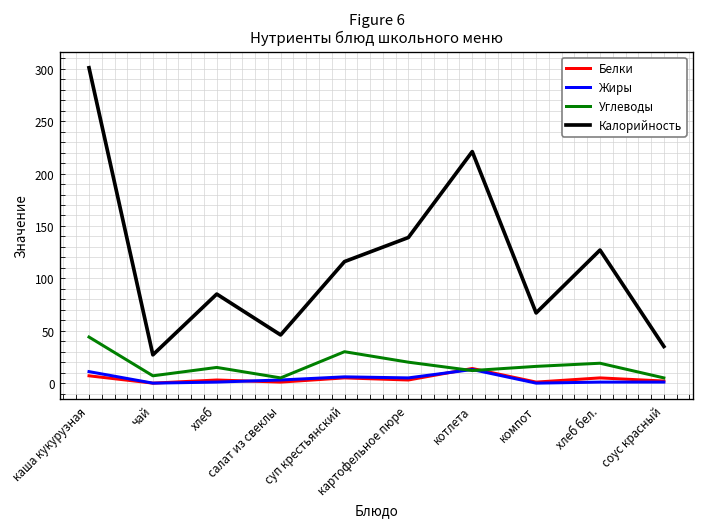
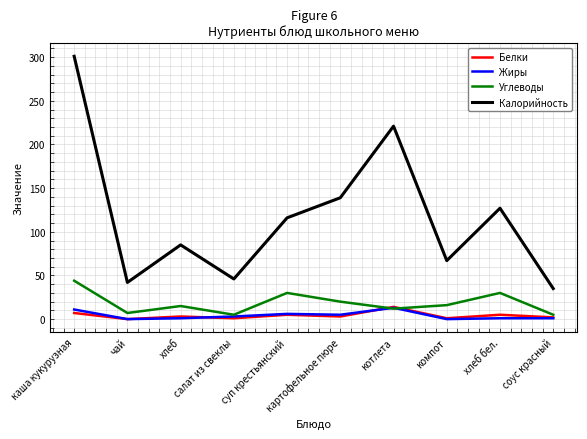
Калорийность, чай: 30 -> 40
Углеводы, хлеб бел.: 20 -> 30
